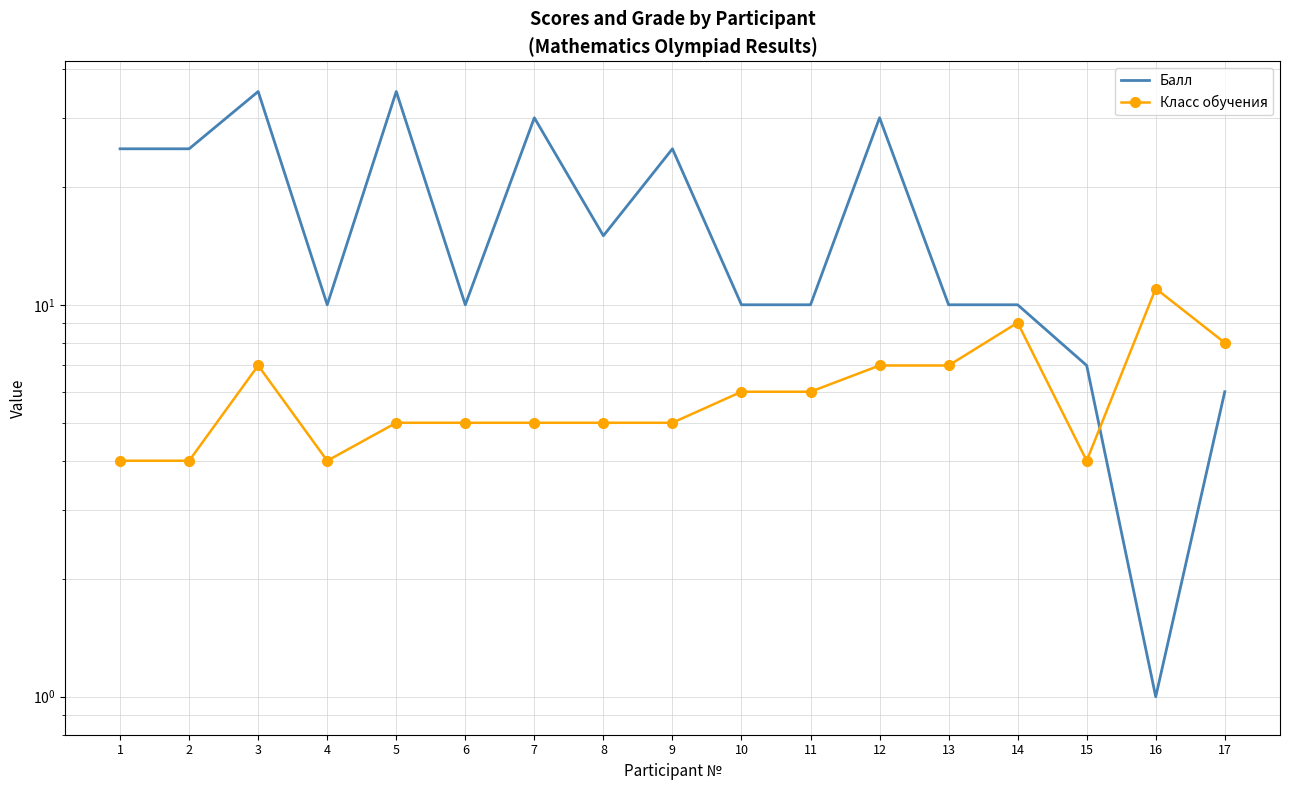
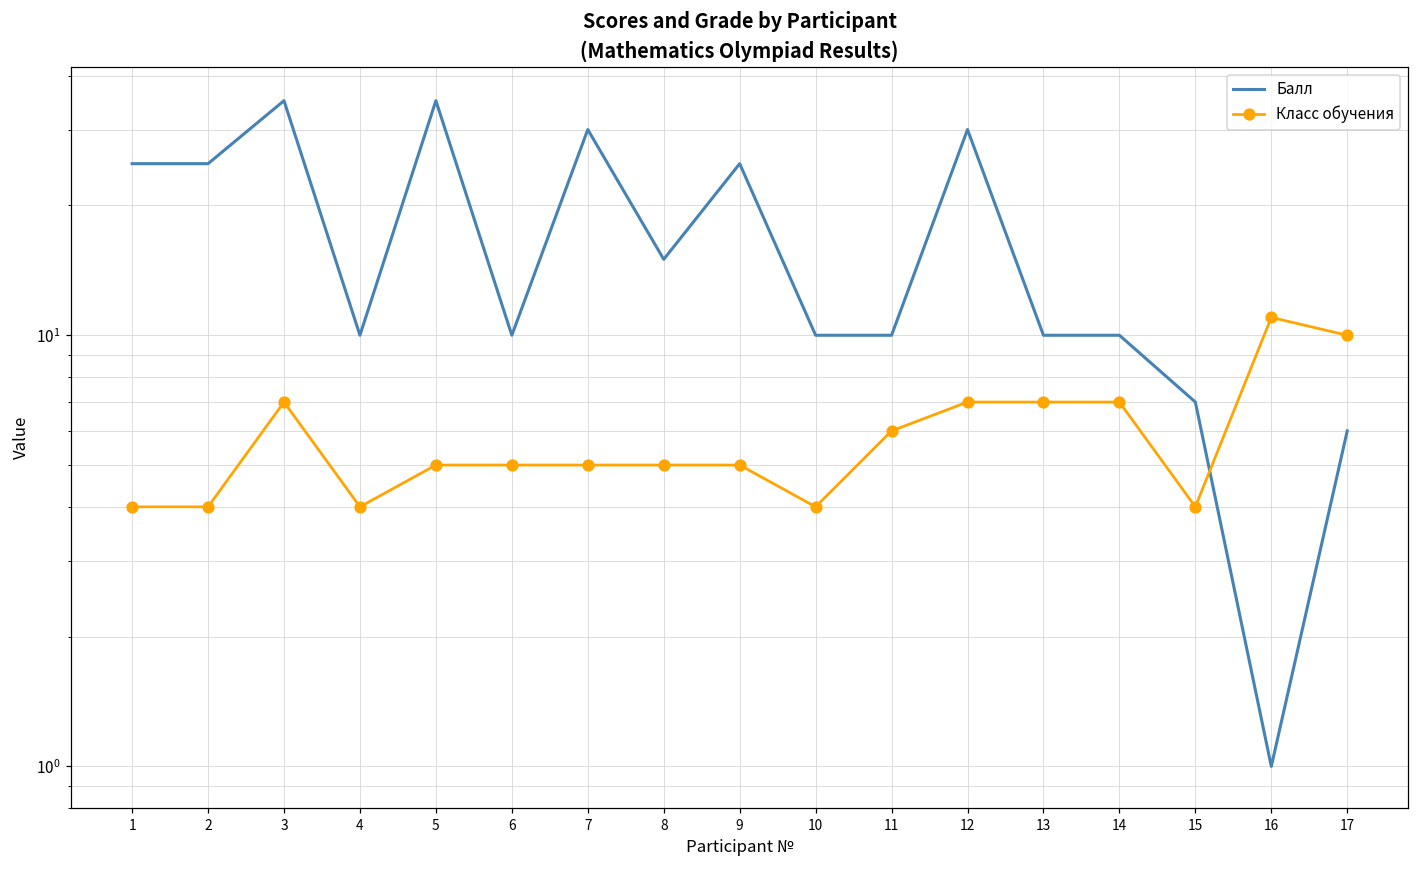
Класс обучения, 10: 6 -> 4
Класс обучения, 14: 9 -> 7
Класс обучения, 17: 8 -> 10
